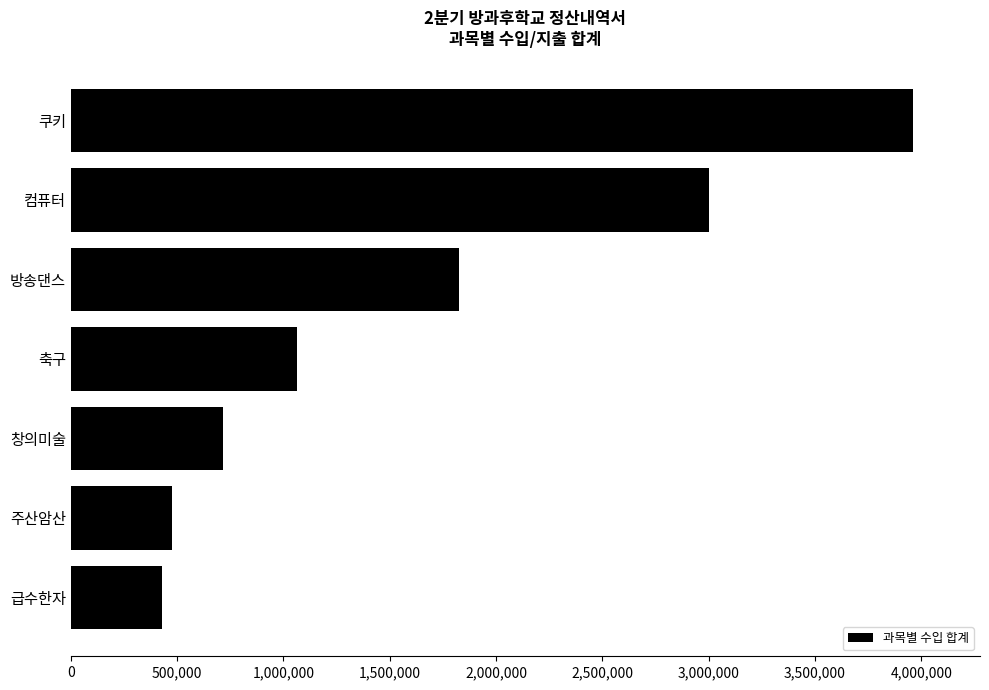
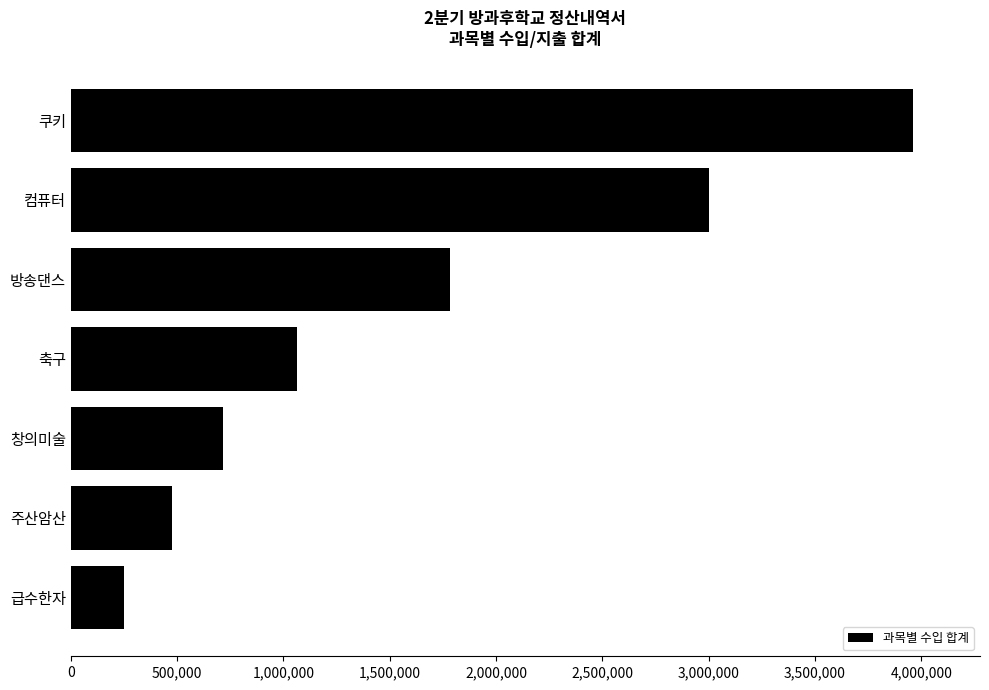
방송댄스: 1,820,000 -> 1,780,000
급수한자: 430,000 -> 250,000
